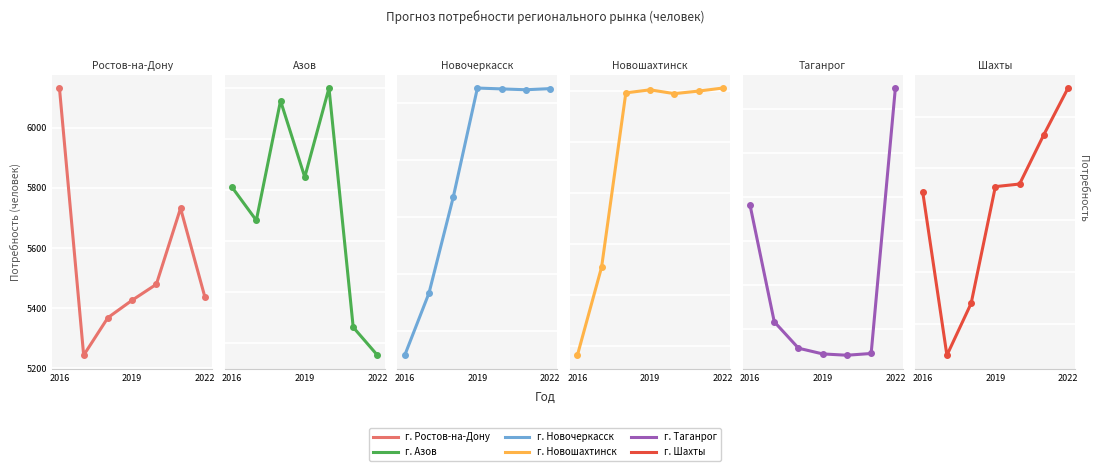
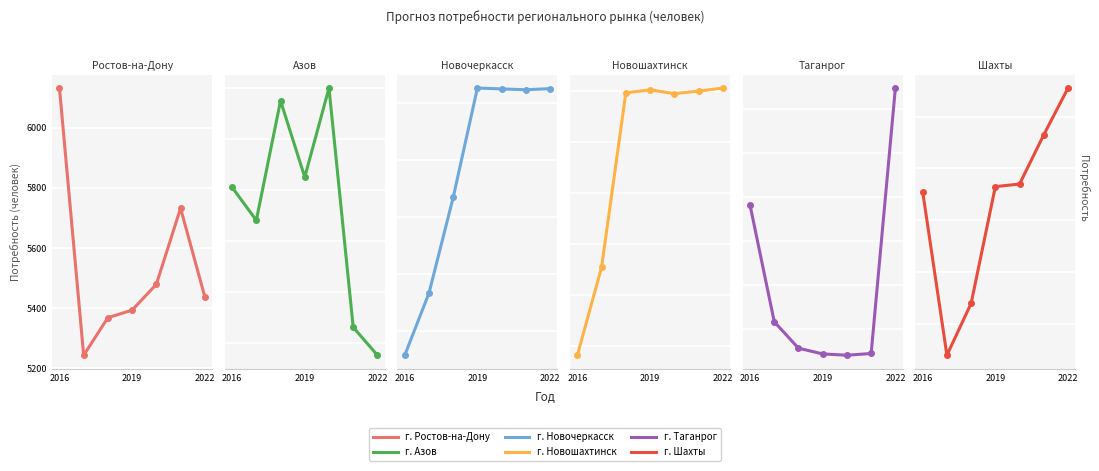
Ростов-на-Дону, 2019: 5430 -> 5390
